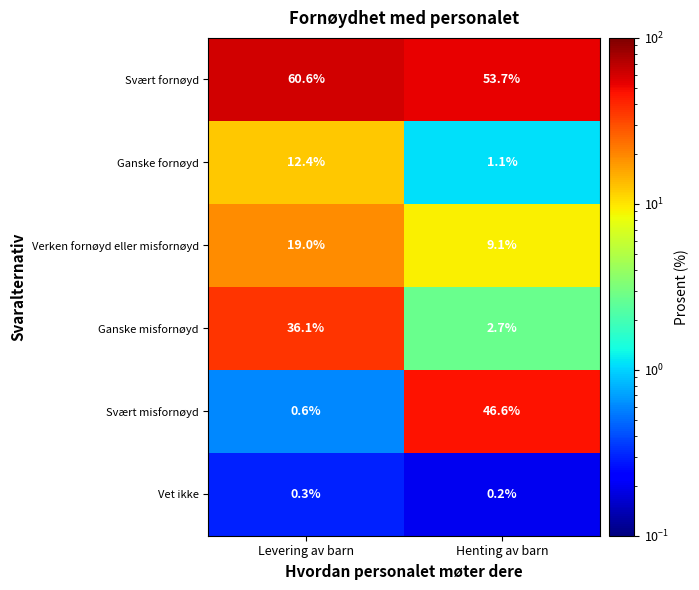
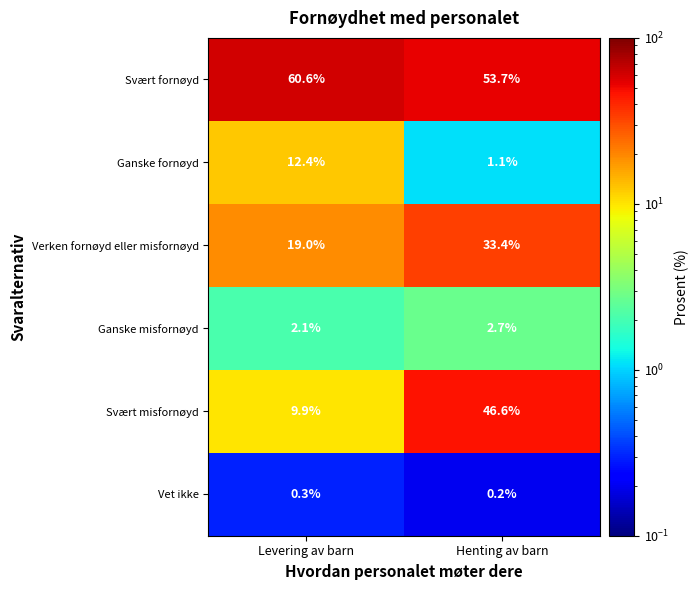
Verken fornøyd eller misfornøyd, Henting av barn: 9.1% -> 33.4%
Ganske misfornøyd, Levering av barn: 36.1% -> 2.1%
Svært misfornøyd, Levering av barn: 0.6% -> 9.9%
